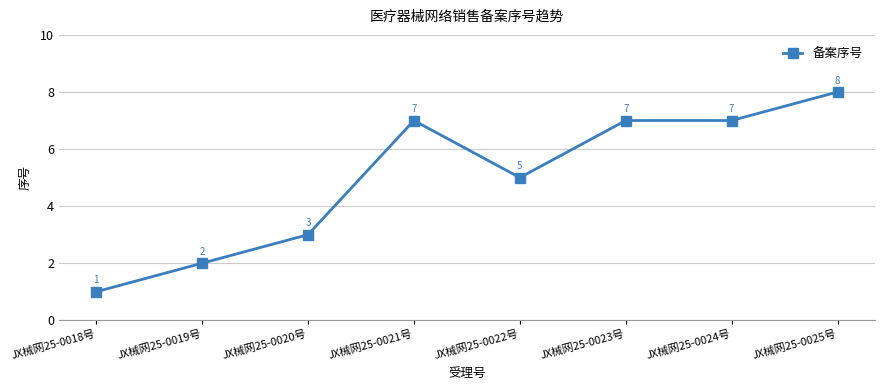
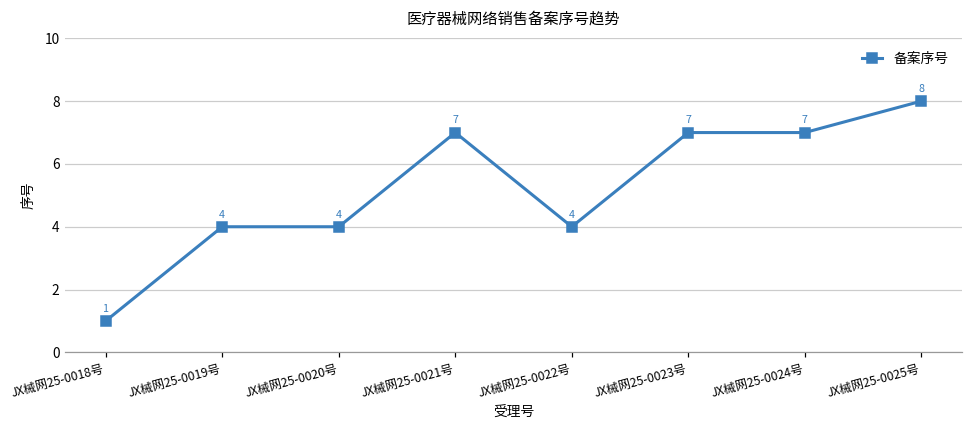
JX械网25-0019号: 2 -> 4
JX械网25-0020号: 3 -> 4
JX械网25-0022号: 5 -> 4
